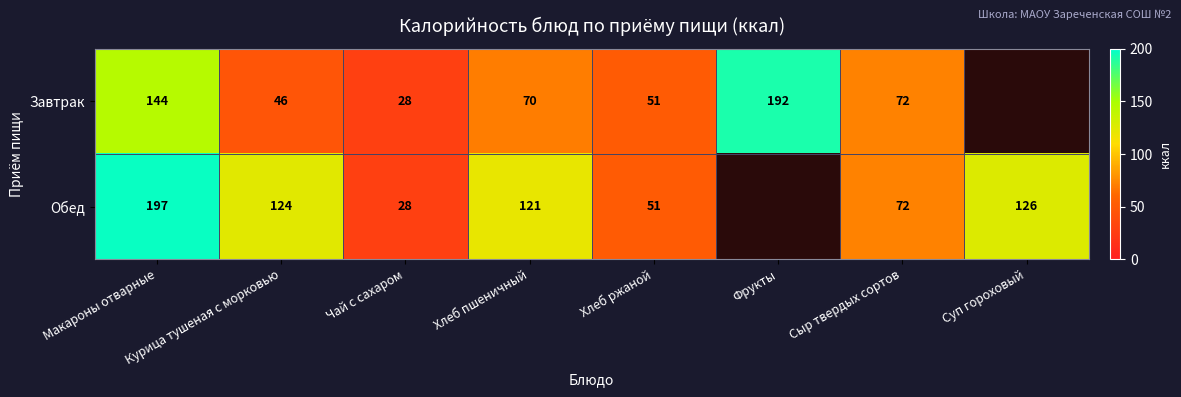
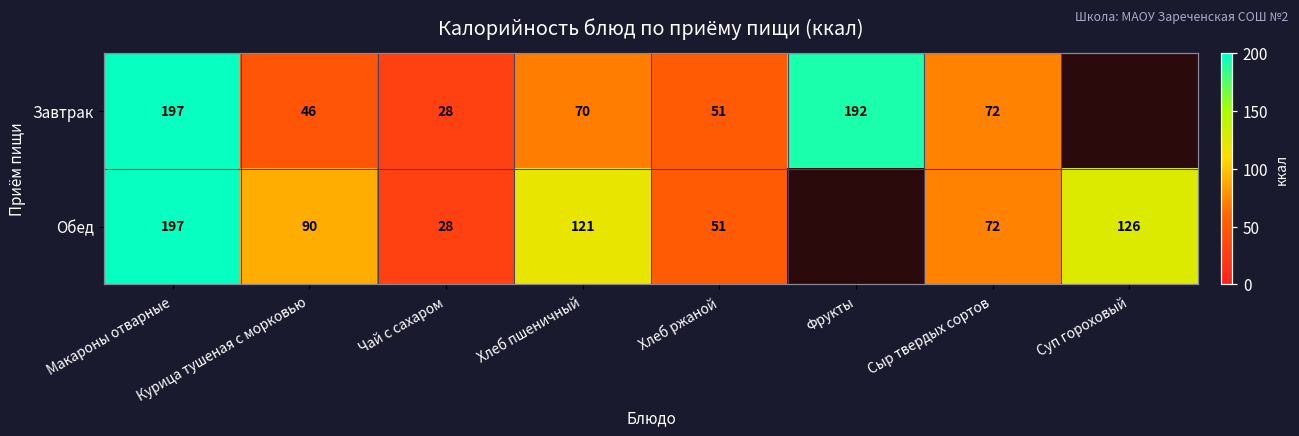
Завтрак, Макароны отварные: 144 -> 197
Обед, Курица тушеная с морковью: 124 -> 90
